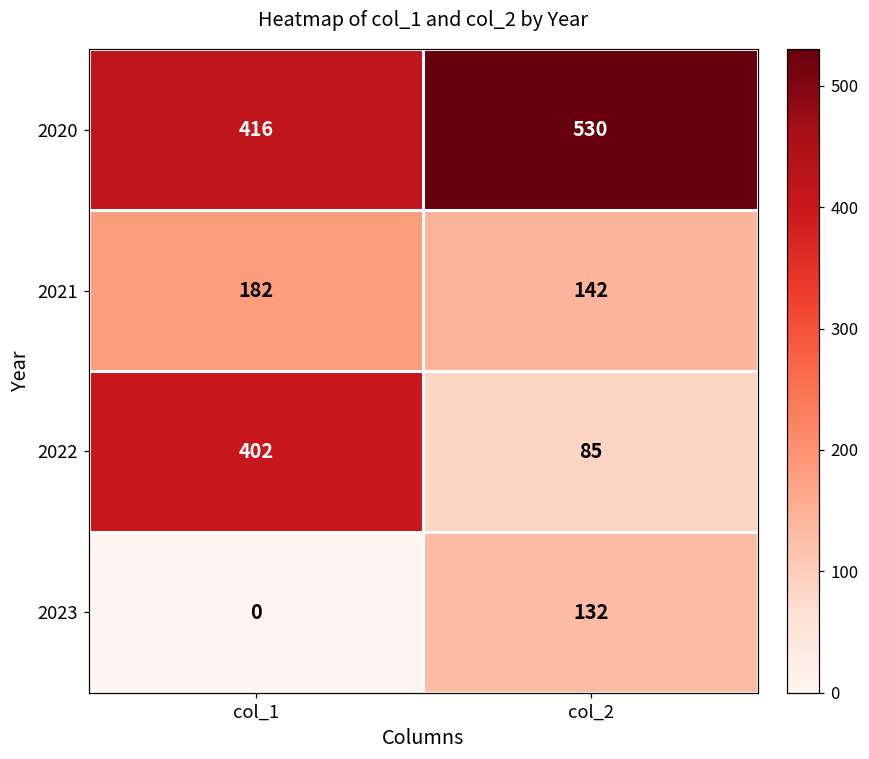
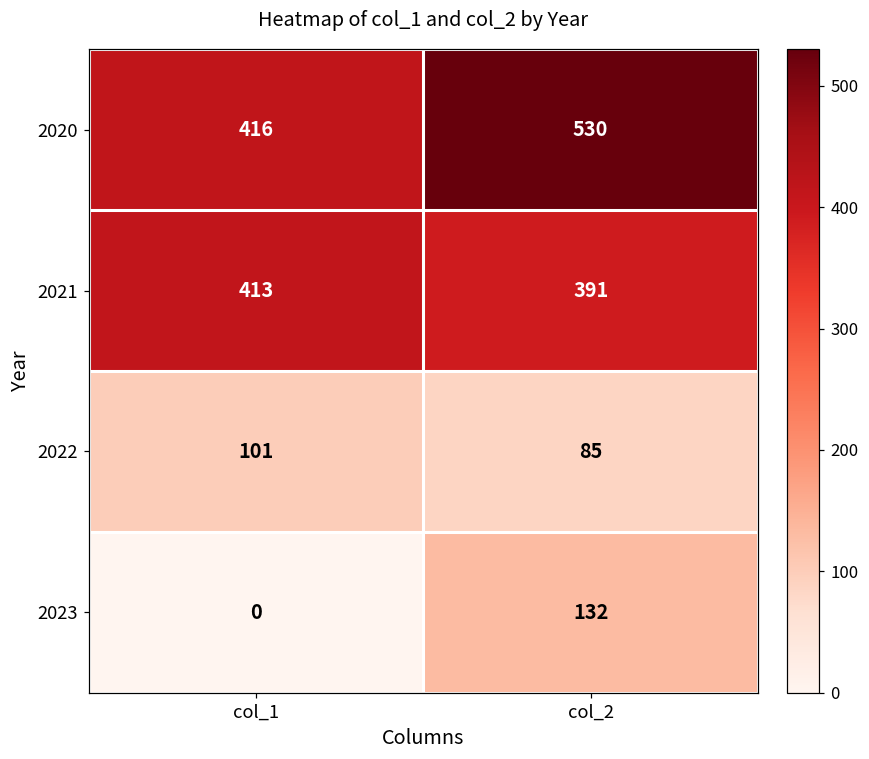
2021, col_1: 182 -> 413
2021, col_2: 142 -> 391
2022, col_1: 402 -> 101
